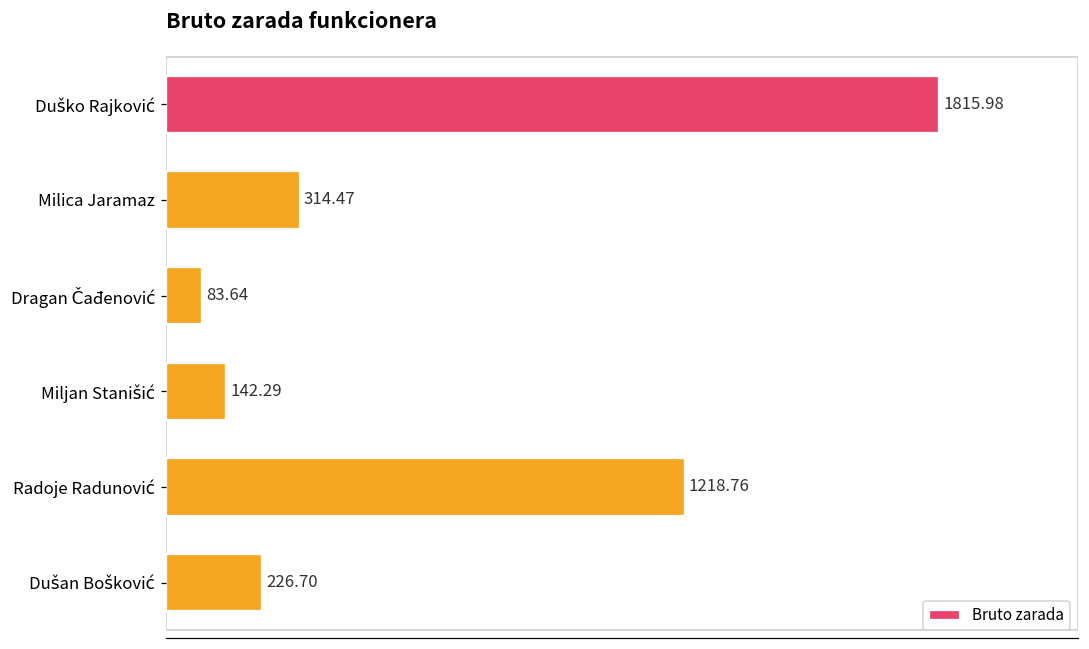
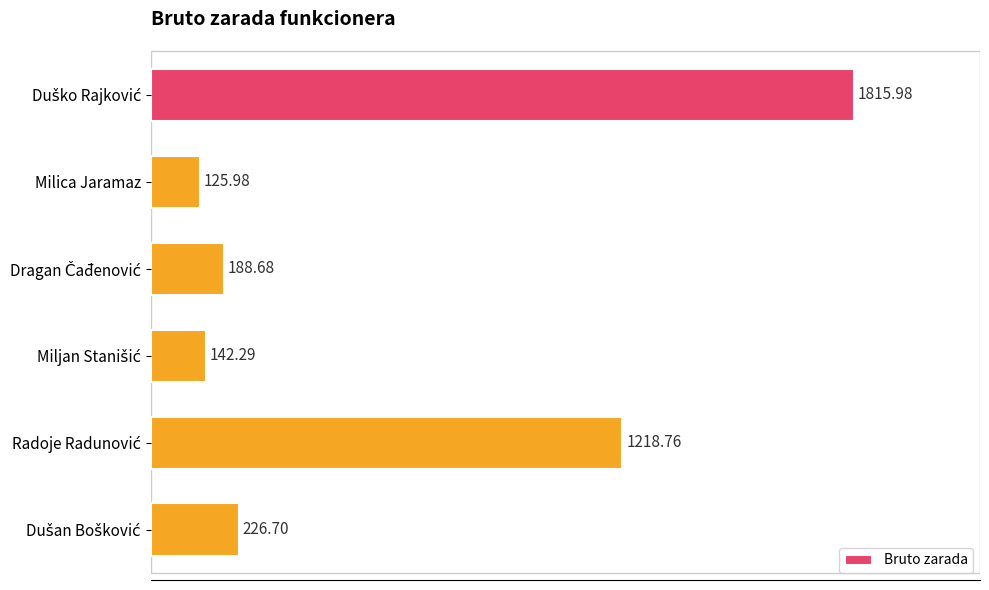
Milica Jaramaz: 314.47 -> 125.98
Dragan Čađenović: 83.64 -> 188.68
